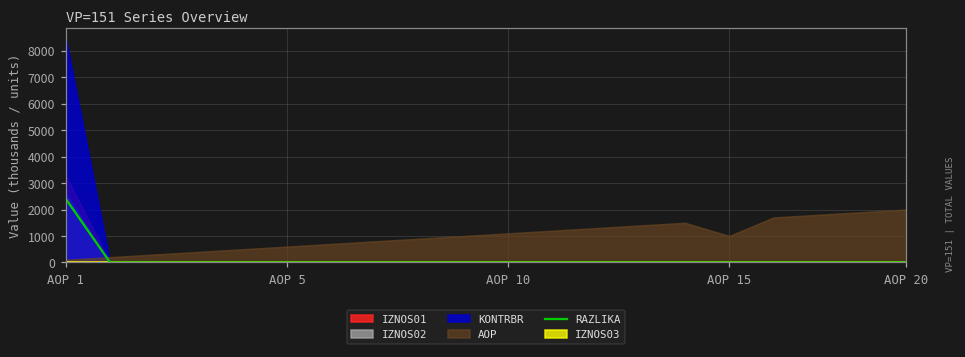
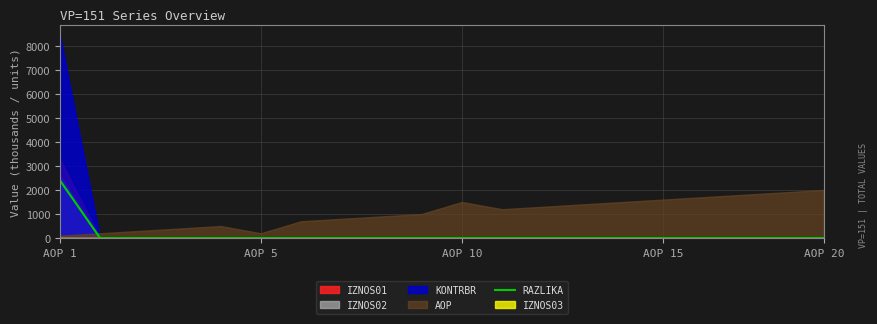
AOP, AOP 5: 600 -> 200
AOP, AOP 10: 1100 -> 1500
AOP, AOP 15: 1000 -> 1600
